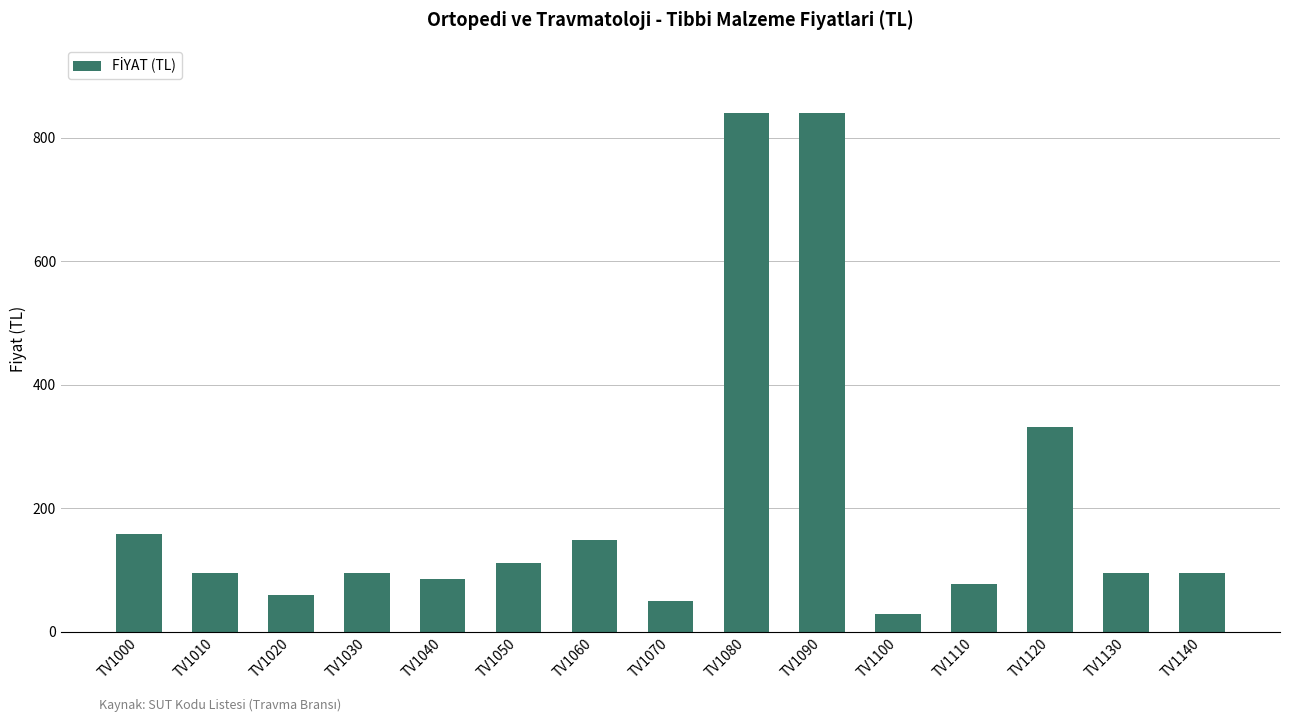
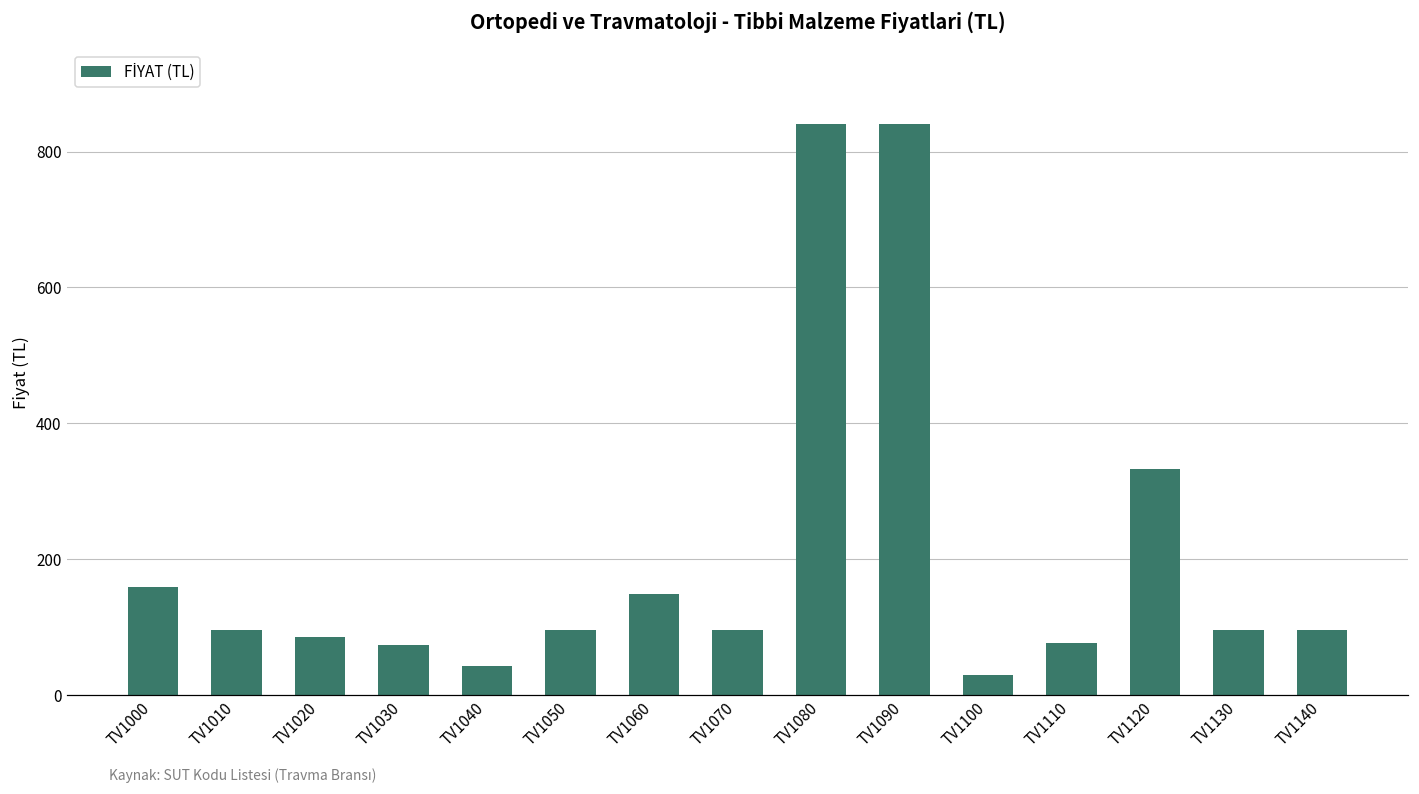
TV1020: 60 -> 90
TV1030: 100 -> 70
TV1040: 90 -> 40
TV1050: 110 -> 100
TV1070: 50 -> 100
